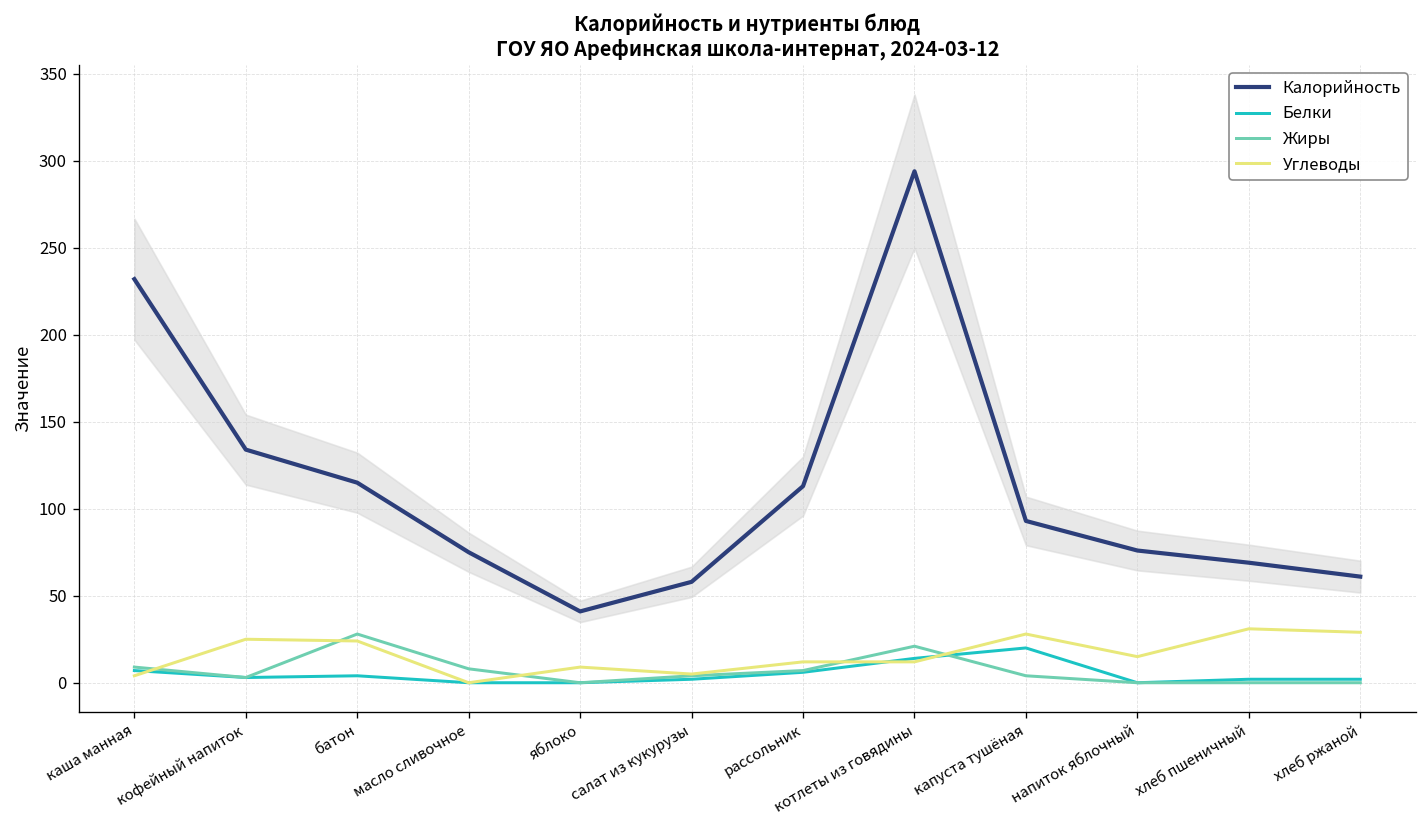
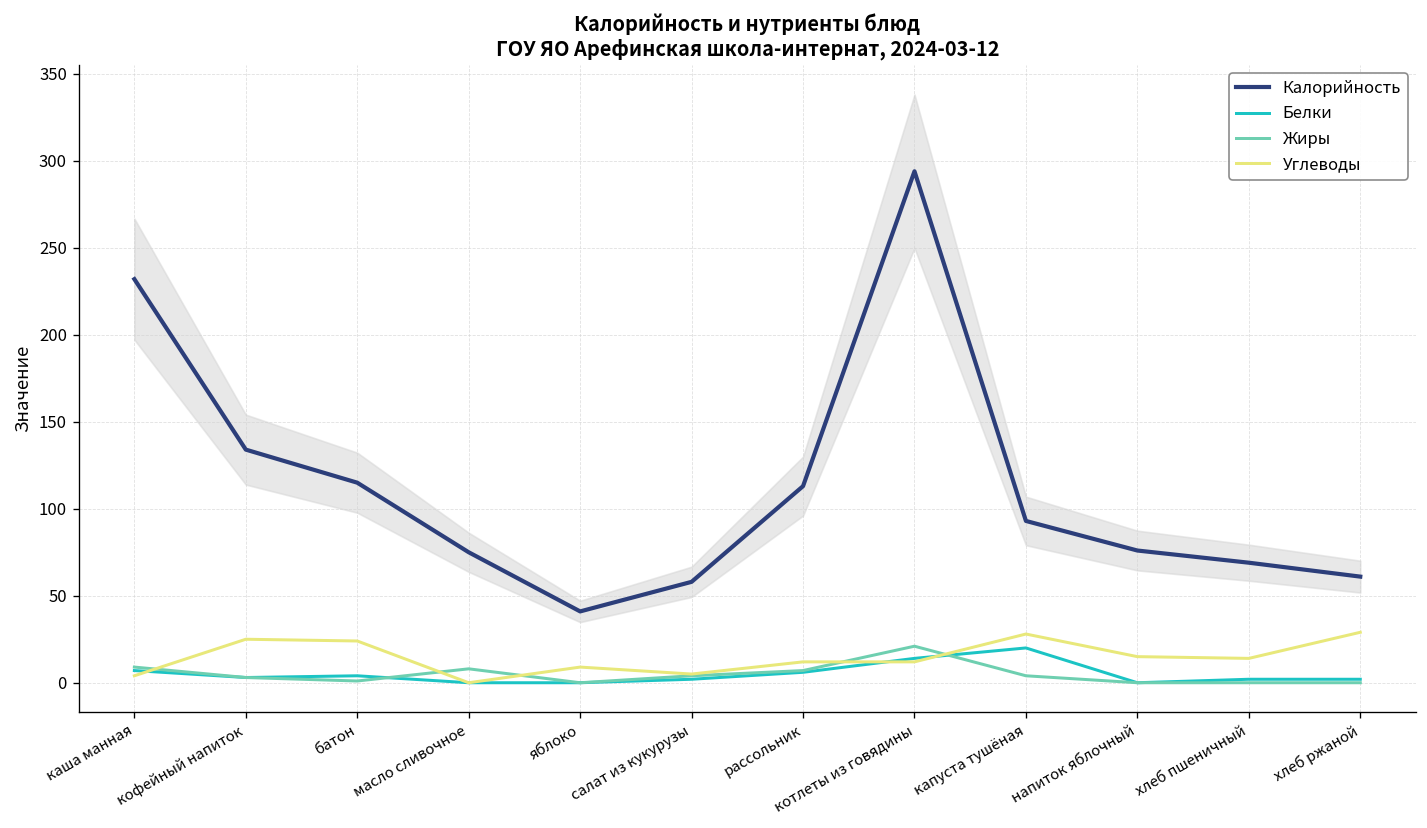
Жиры, батон: 28 -> 1
Углеводы, хлеб пшеничный: 31 -> 14
